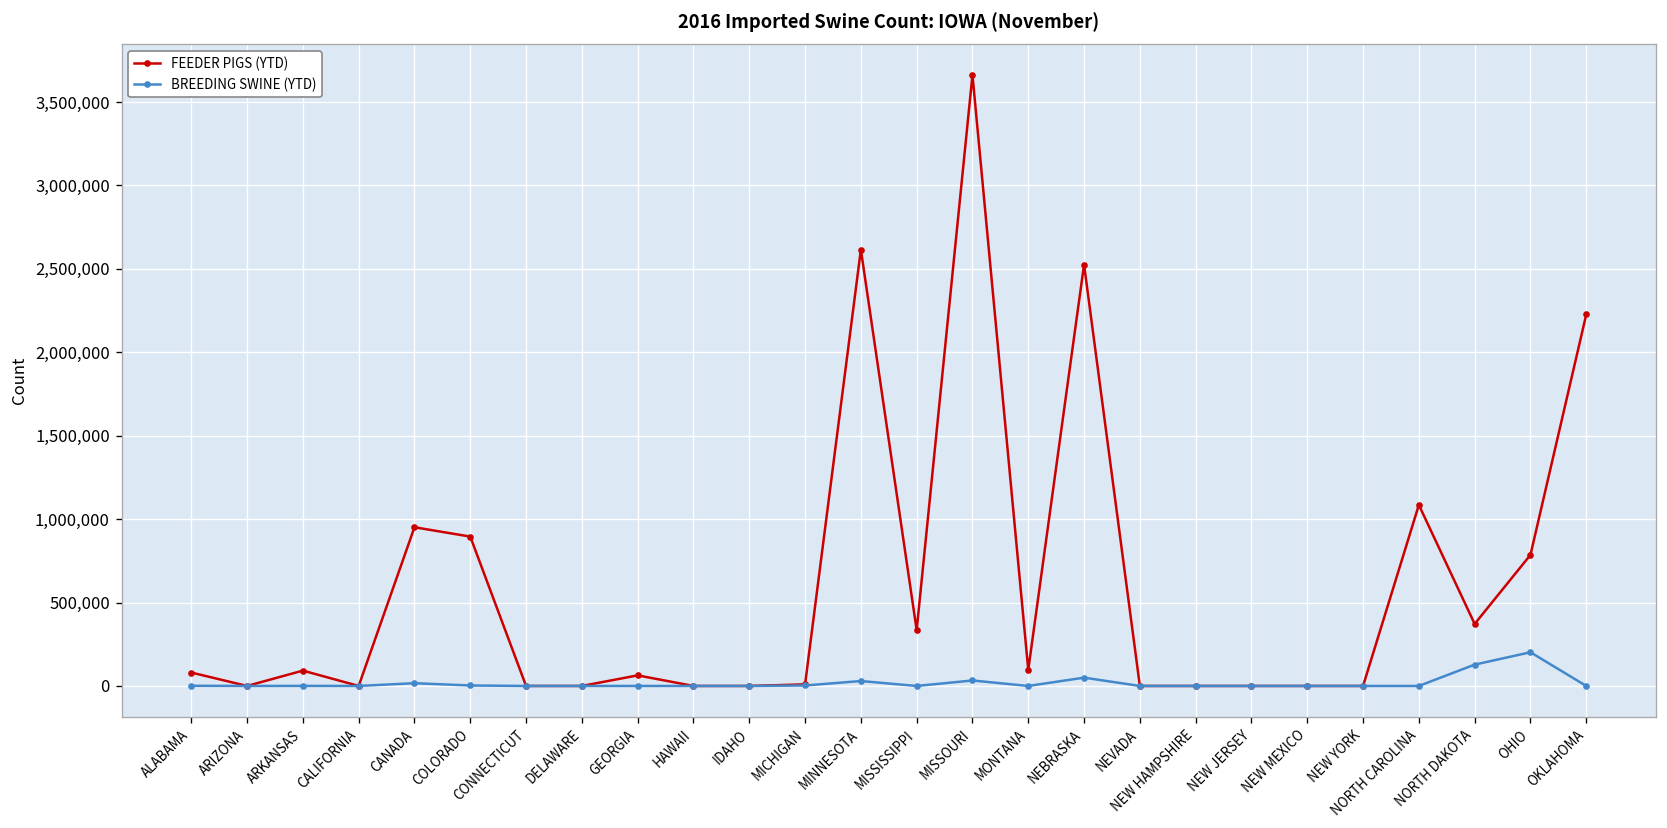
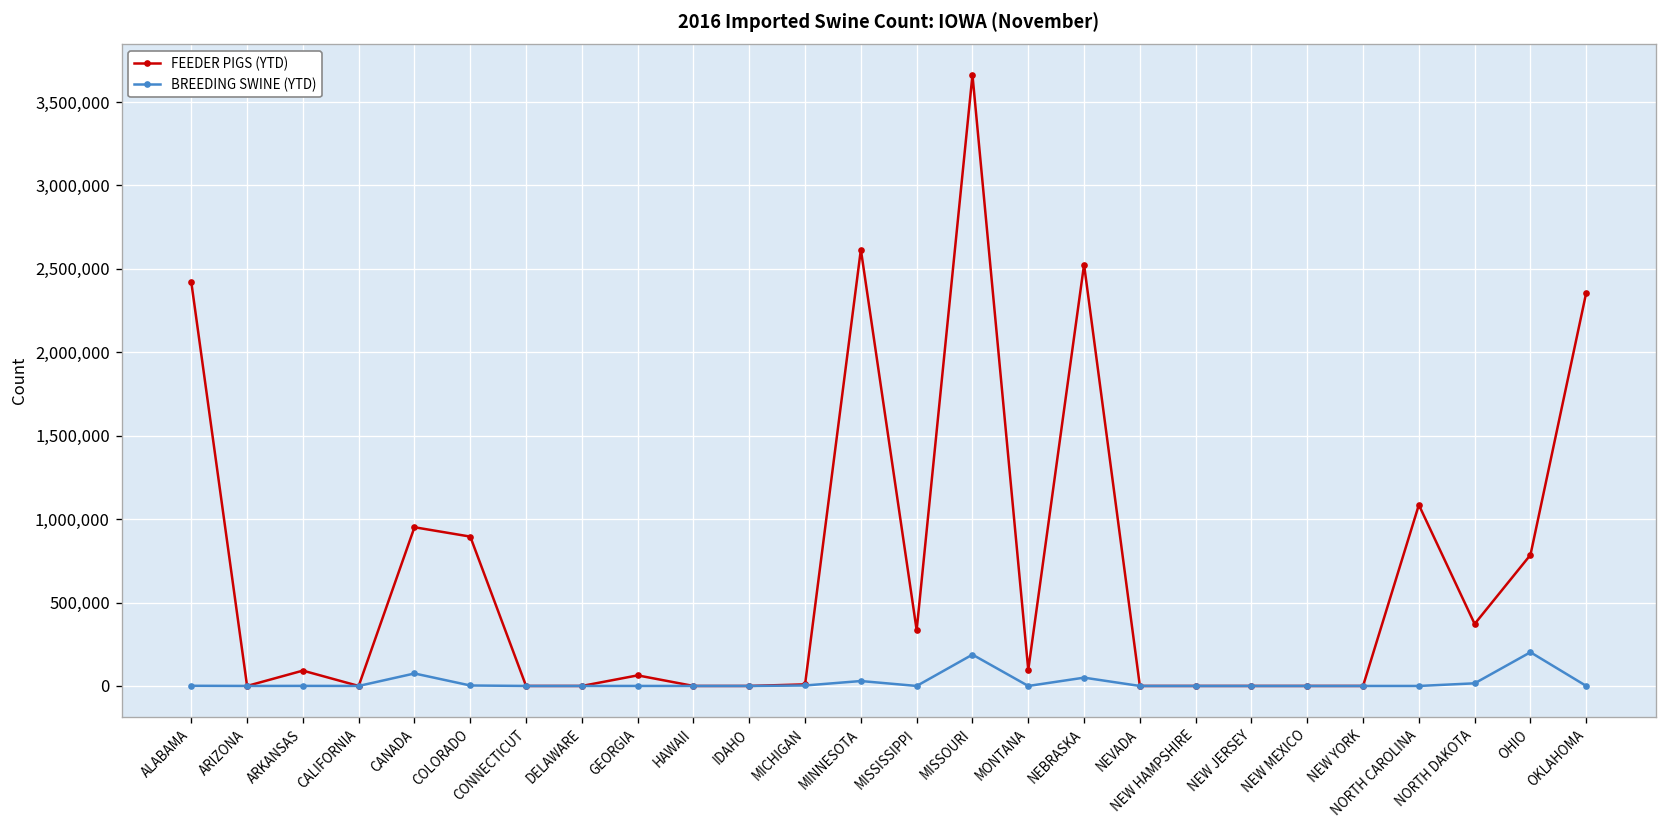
FEEDER PIGS (YTD), ALABAMA: 80,000 -> 2,420,000
BREEDING SWINE (YTD), CANADA: 20,000 -> 70,000
BREEDING SWINE (YTD), MISSOURI: 30,000 -> 190,000
BREEDING SWINE (YTD), NORTH DAKOTA: 130,000 -> 20,000
FEEDER PIGS (YTD), OKLAHOMA: 2,230,000 -> 2,360,000
